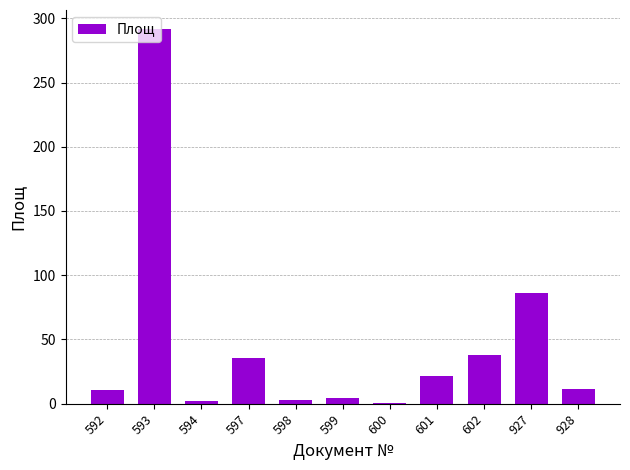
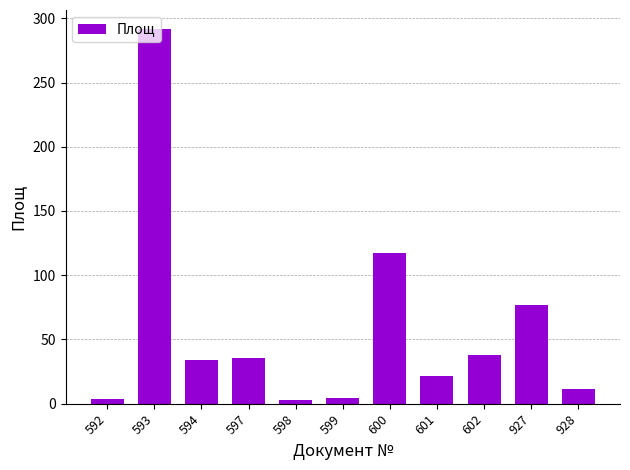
592: 11 -> 4
594: 2 -> 34
600: 1 -> 117
927: 86 -> 77
